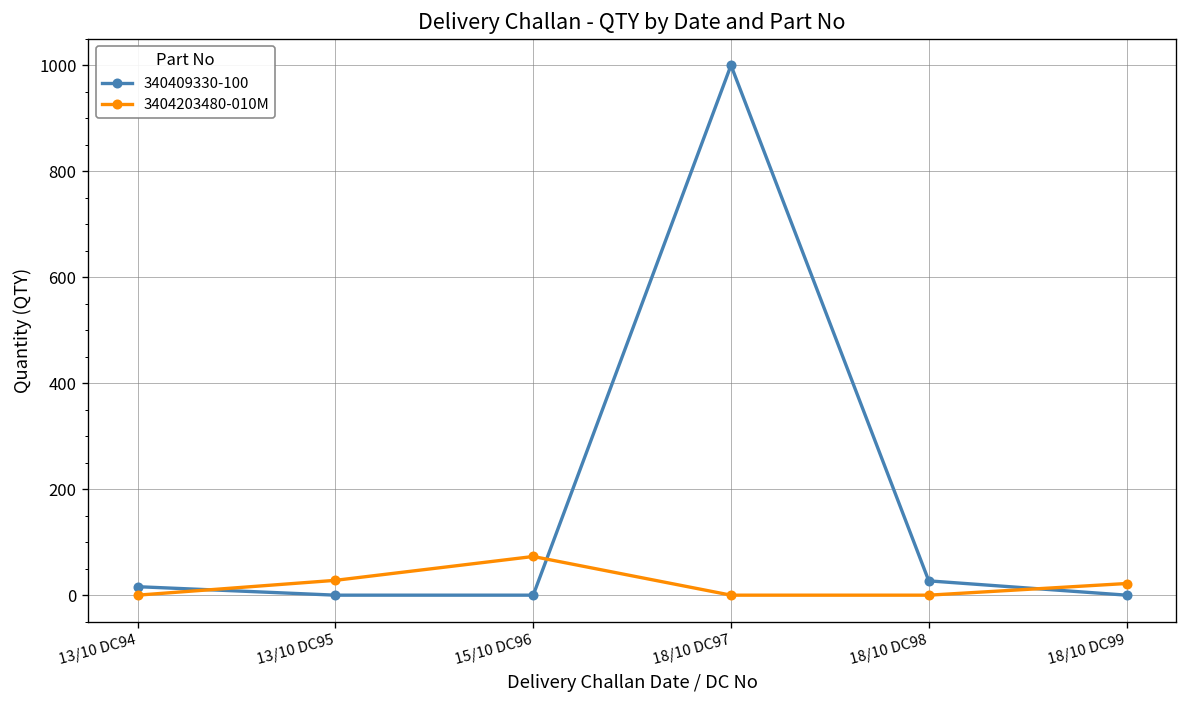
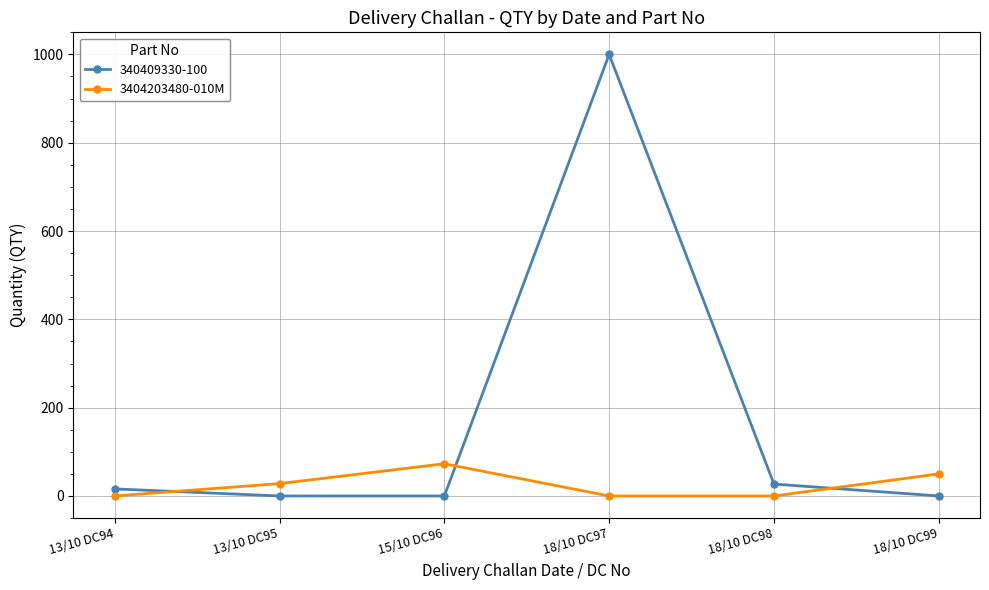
3404203480-010M, 18/10 DC99: 20 -> 50
